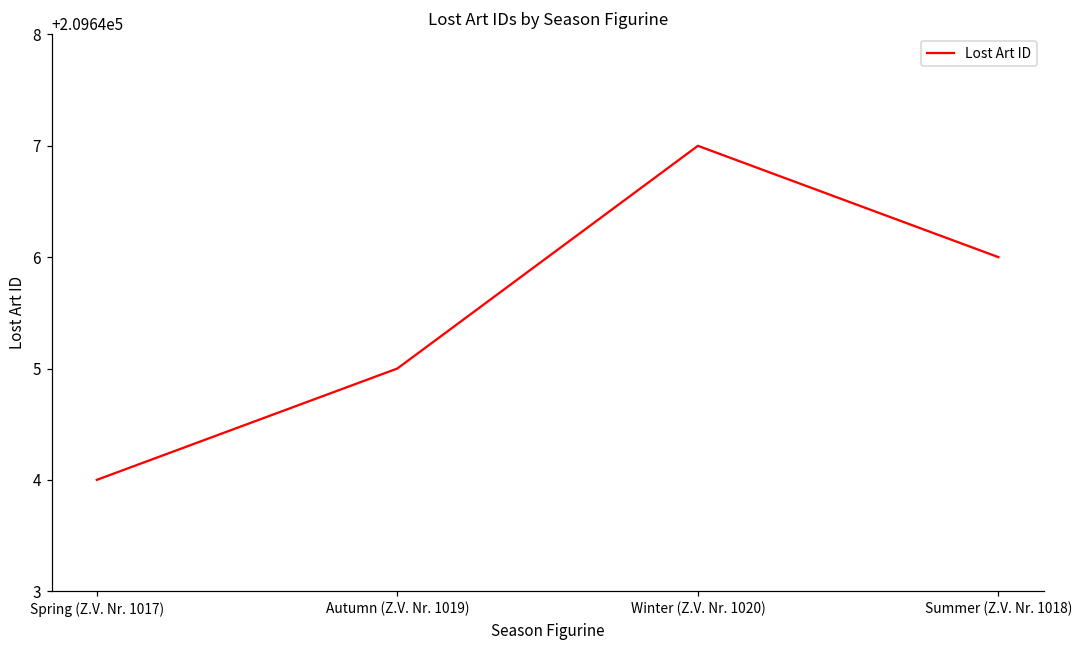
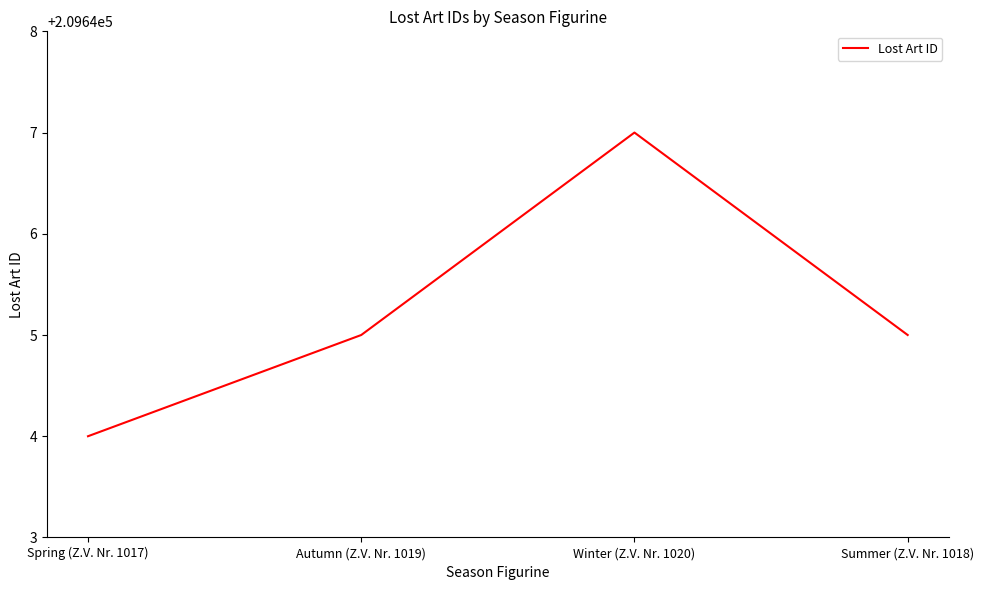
Summer (Z.V. Nr. 1018): 209646 -> 209645
